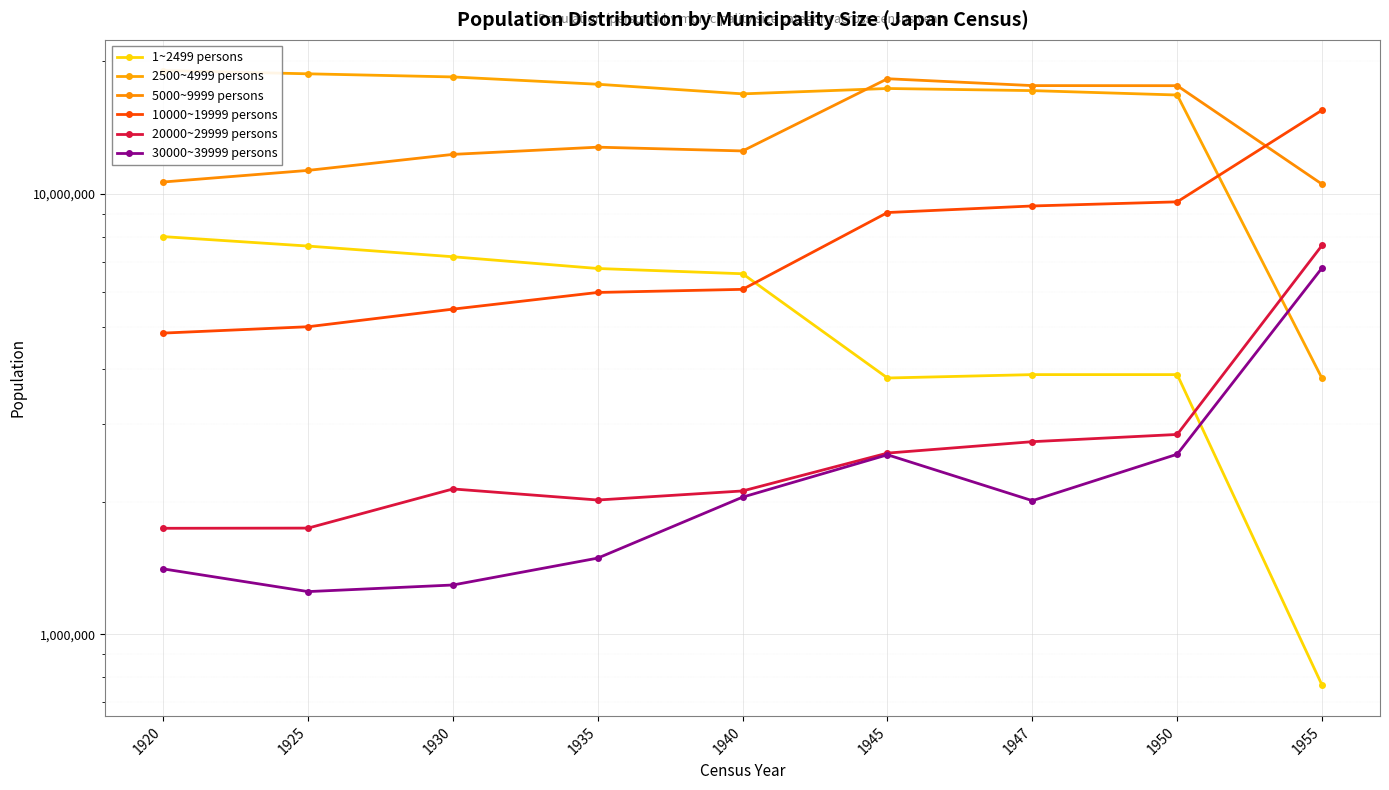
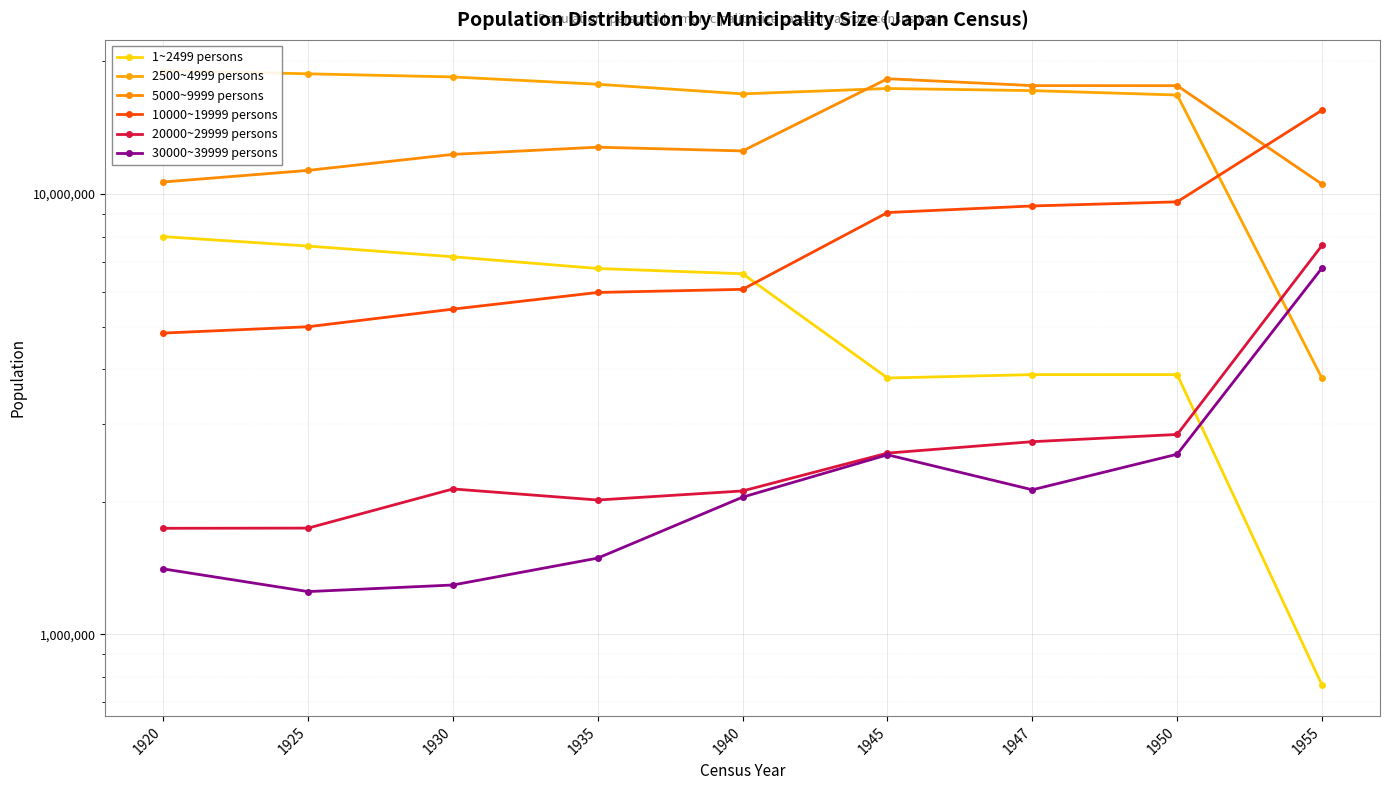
30000~39999 persons, 1947: 2,000,000 -> 2,100,000
